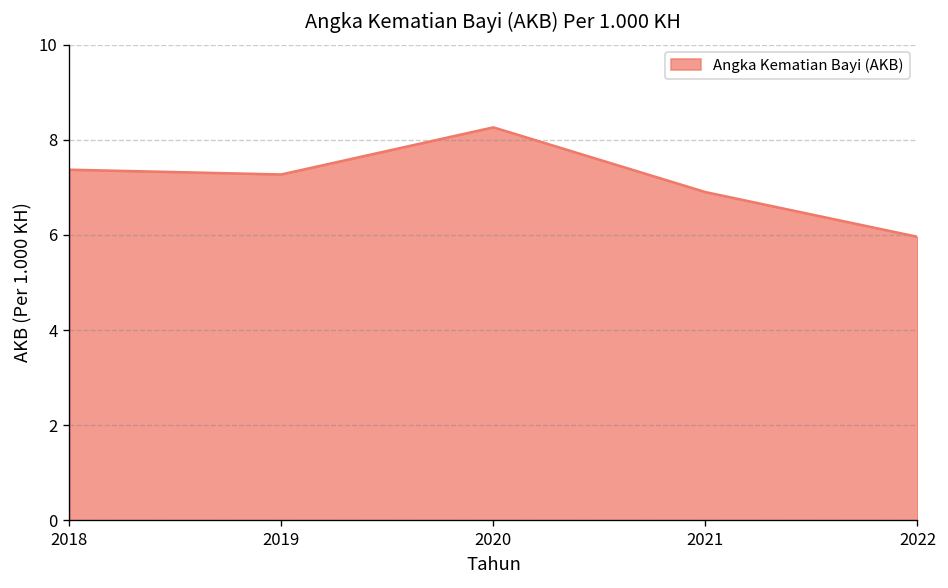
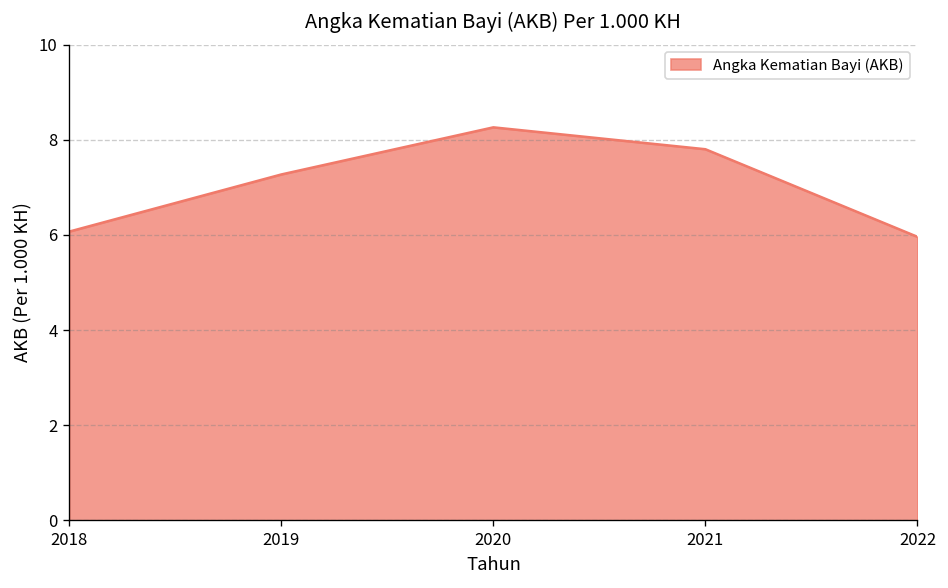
2018: 7.4 -> 6.1
2021: 6.9 -> 7.8
